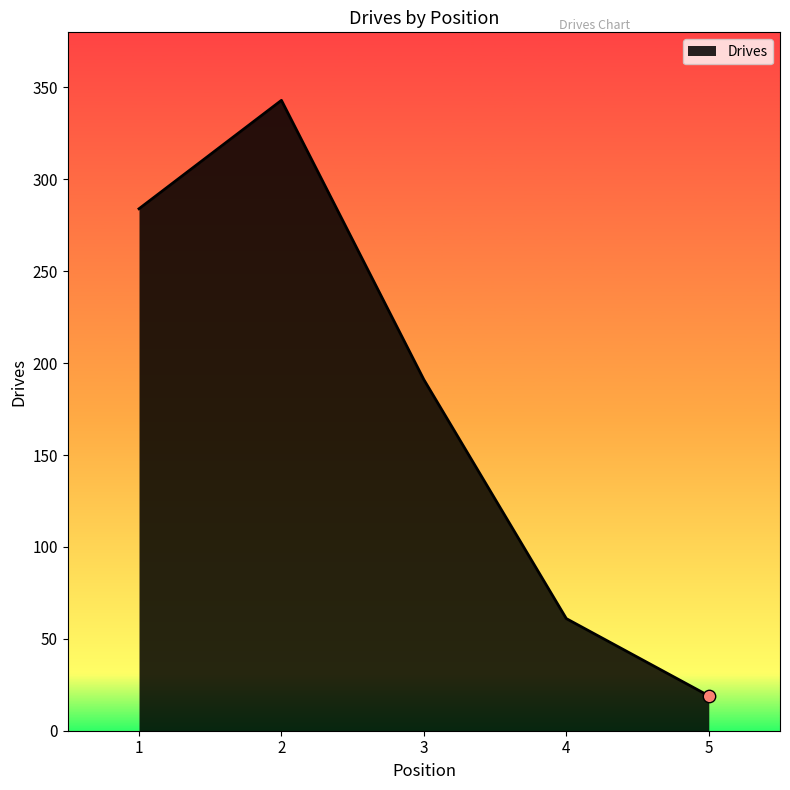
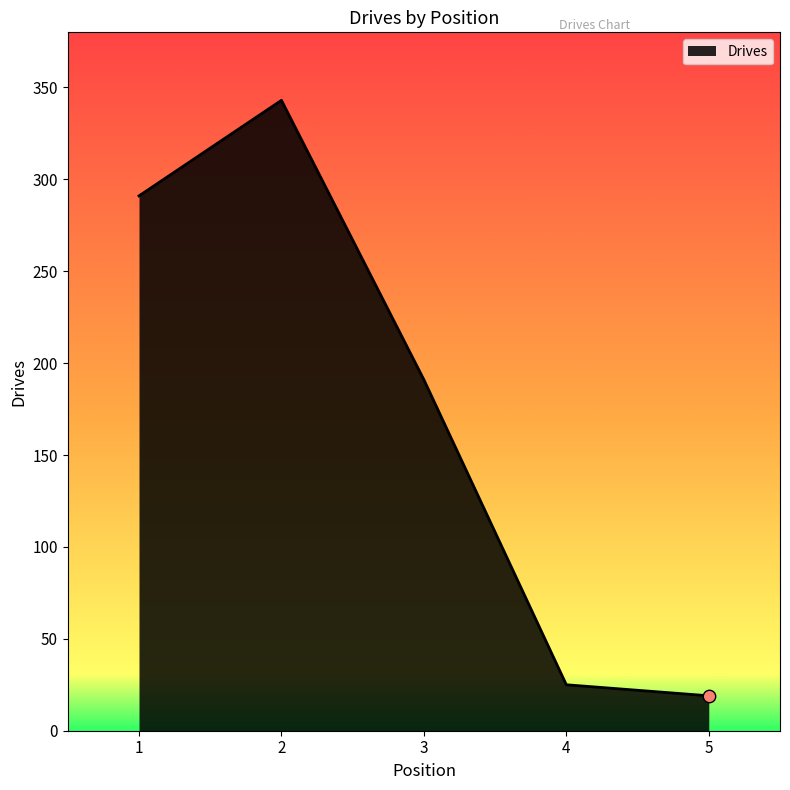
Drives, 1: 284 -> 291
Drives, 4: 61 -> 25
